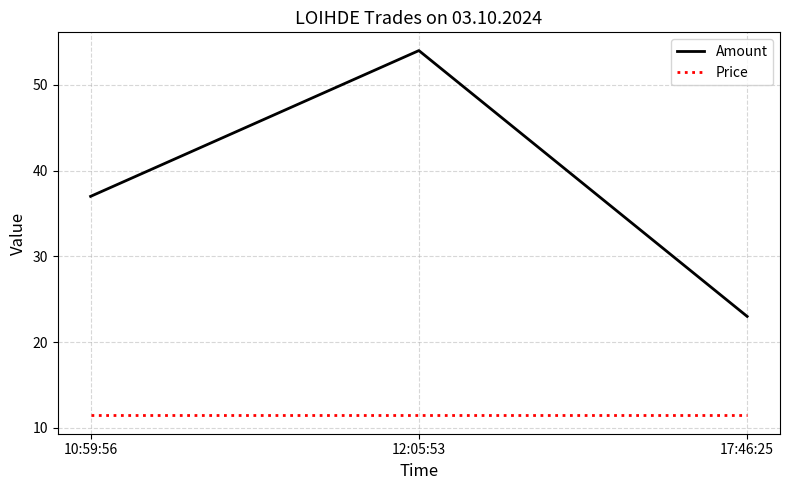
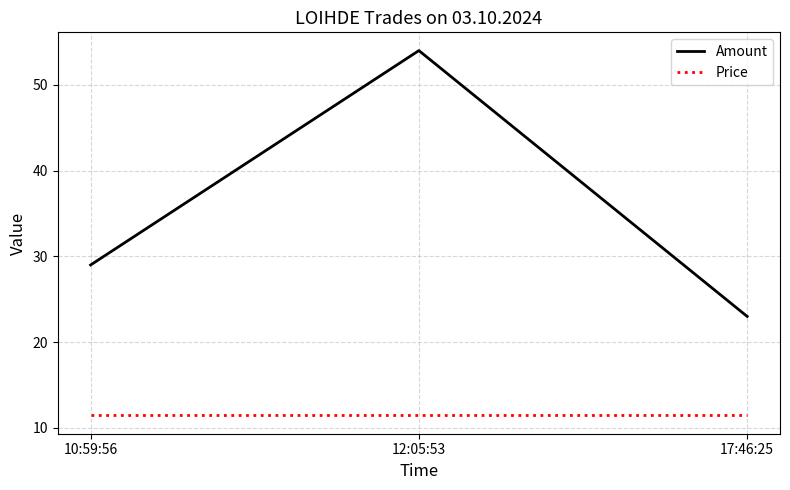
Amount, 10:59:56: 37 -> 29
